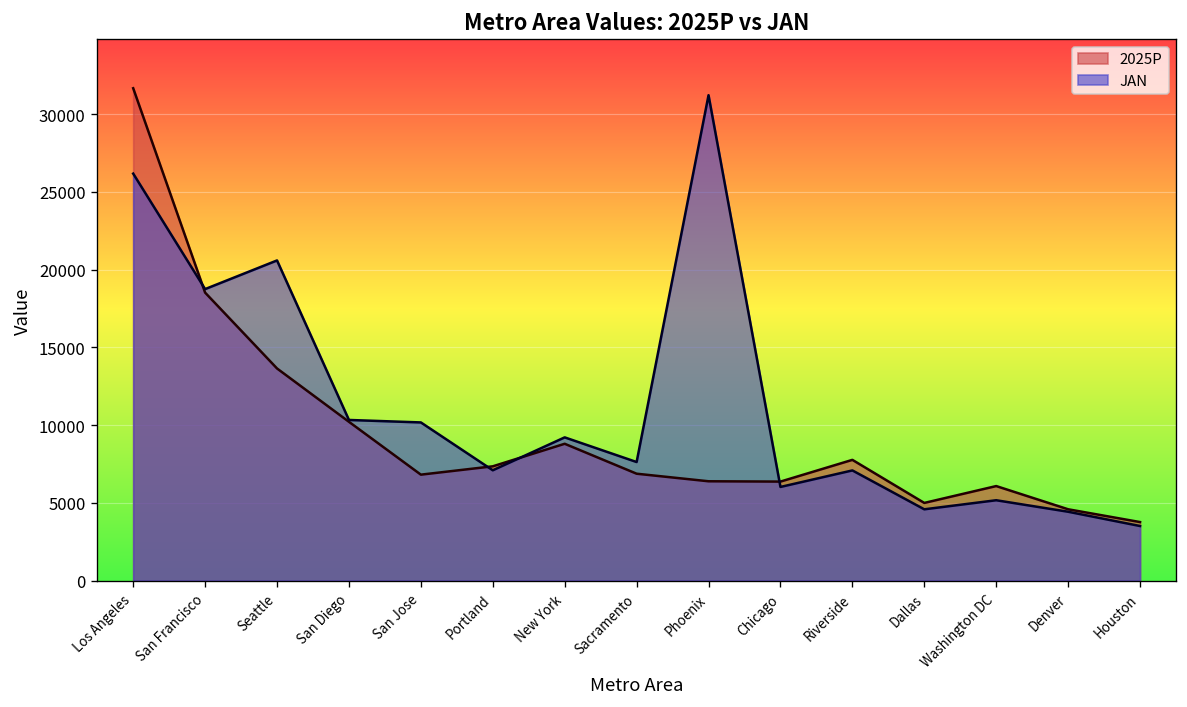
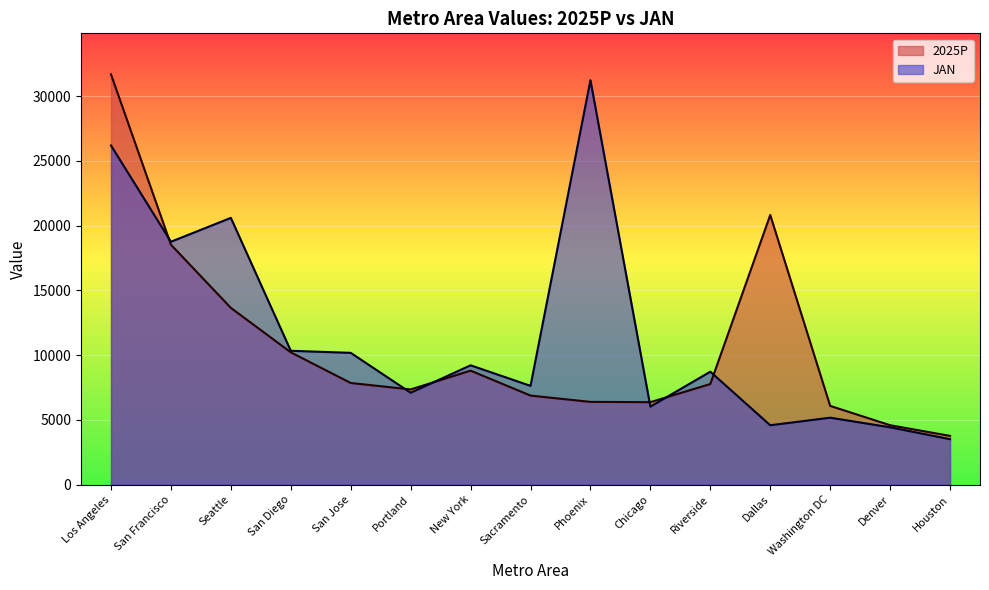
2025P, San Jose: 6800 -> 7800
JAN, Riverside: 7100 -> 8700
2025P, Dallas: 5000 -> 20800
